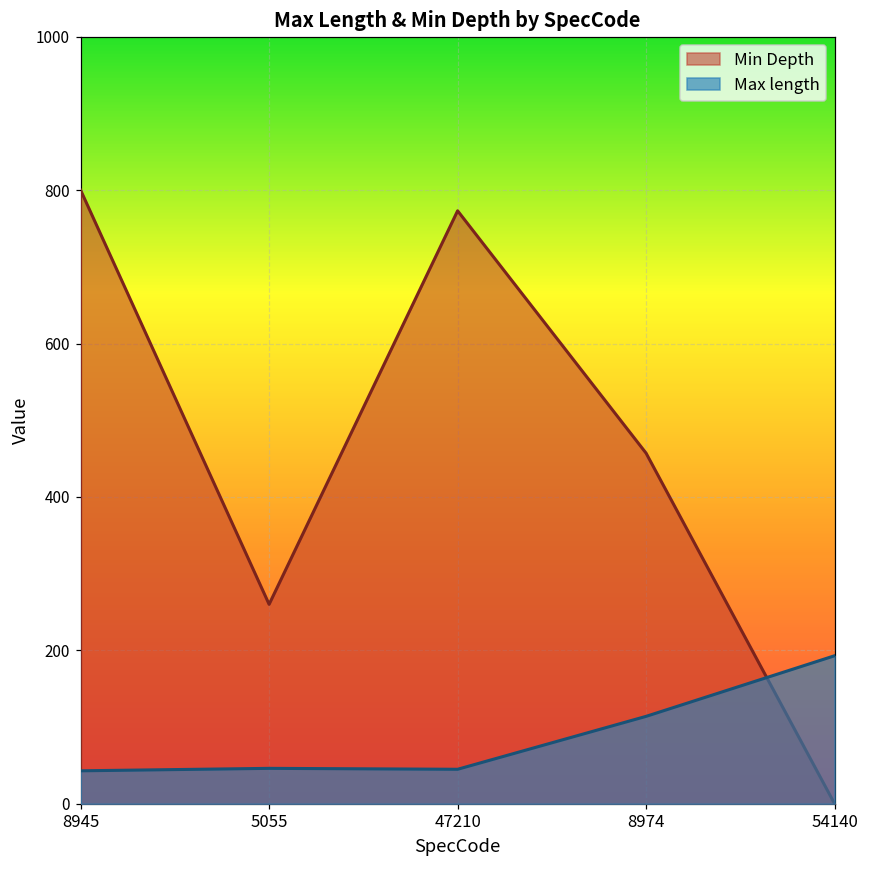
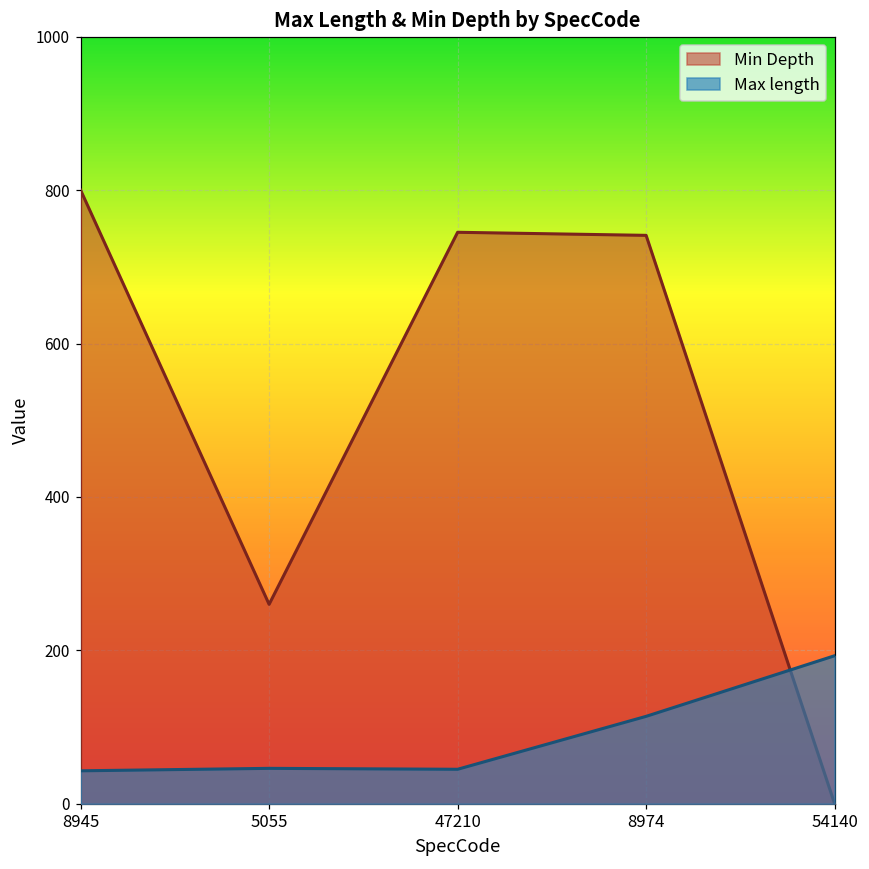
Min Depth, 47210: 770 -> 750
Min Depth, 8974: 460 -> 740
